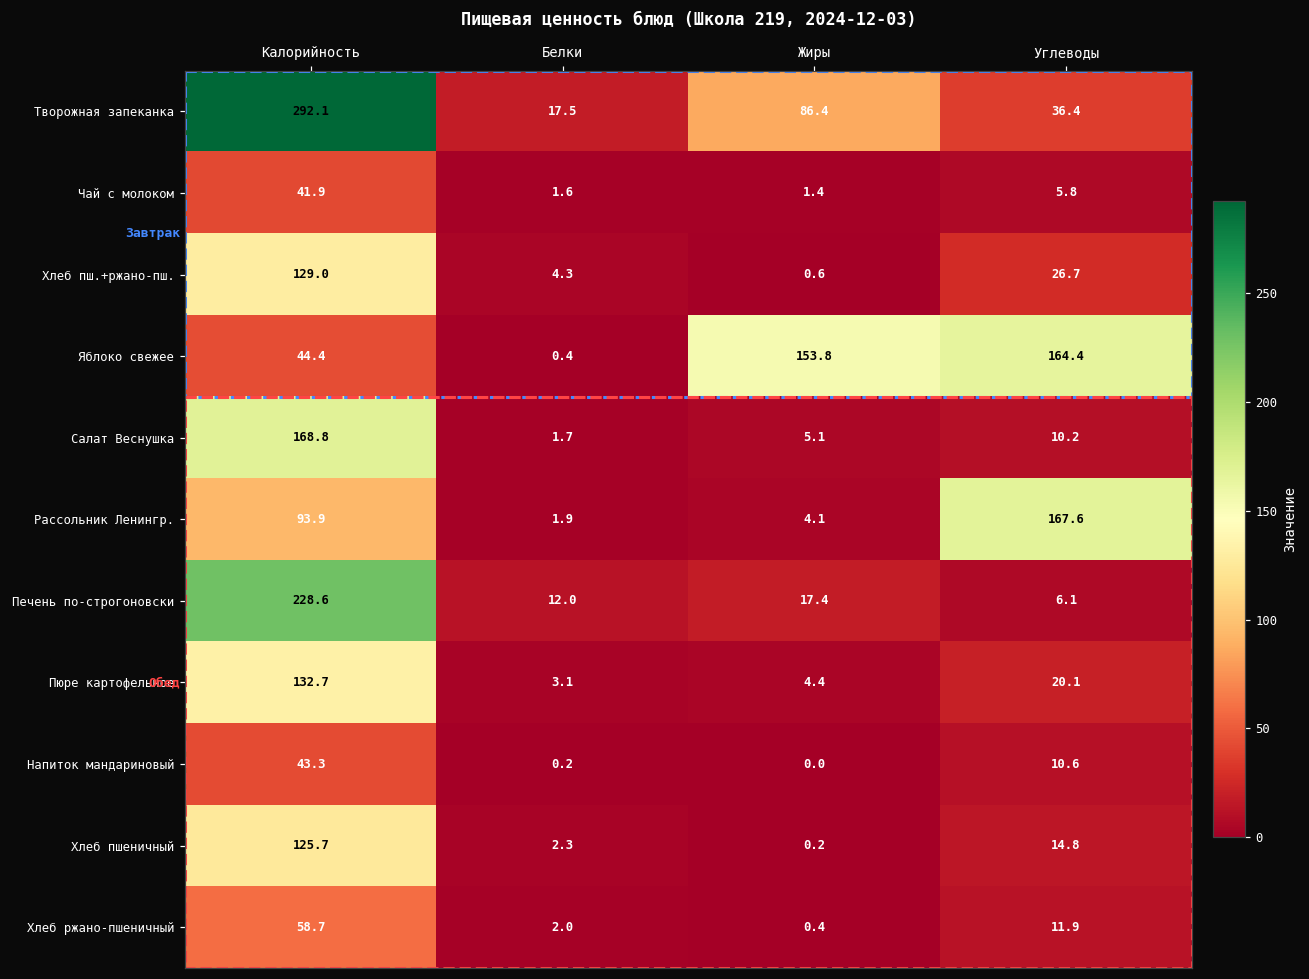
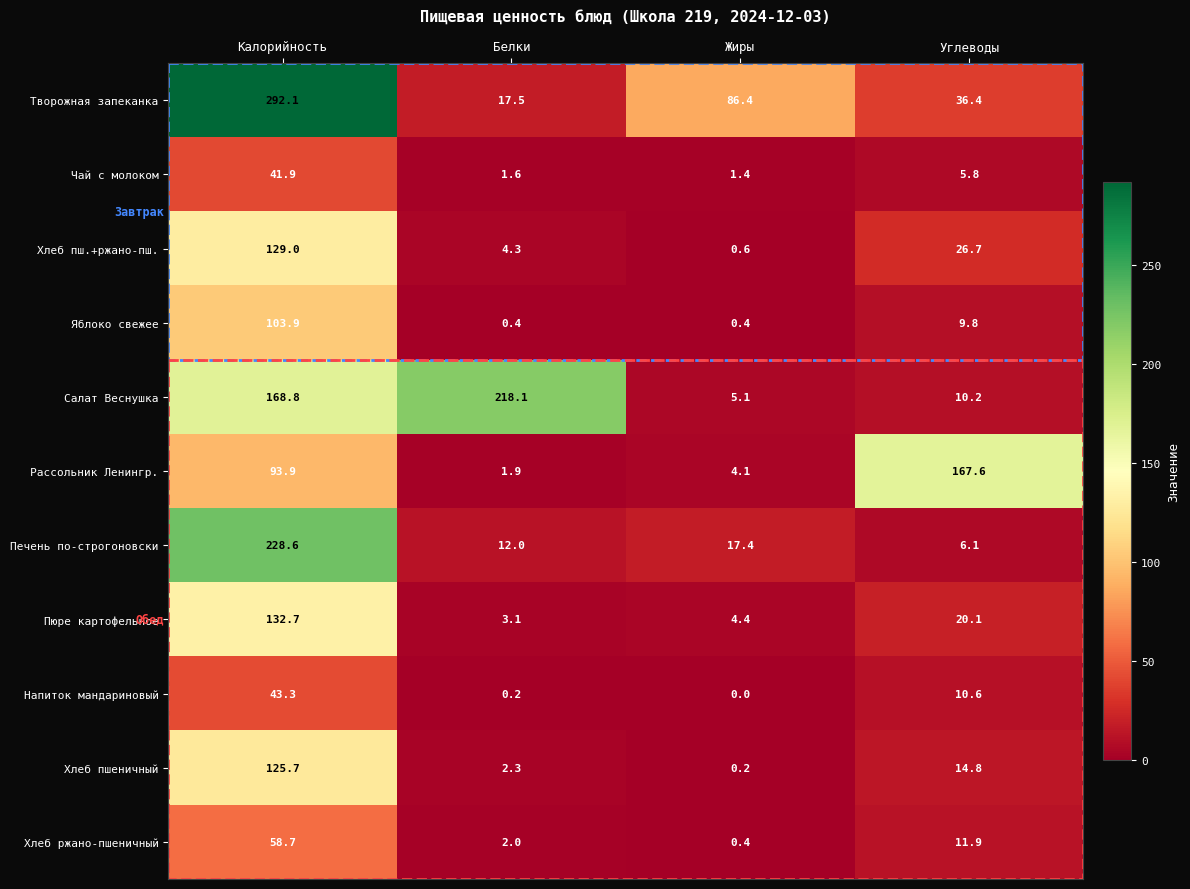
Яблоко свежее, Калорийность: 44.4 -> 103.9
Яблоко свежее, Жиры: 153.8 -> 0.4
Яблоко свежее, Углеводы: 164.4 -> 9.8
Салат Веснушка, Белки: 1.7 -> 218.1
